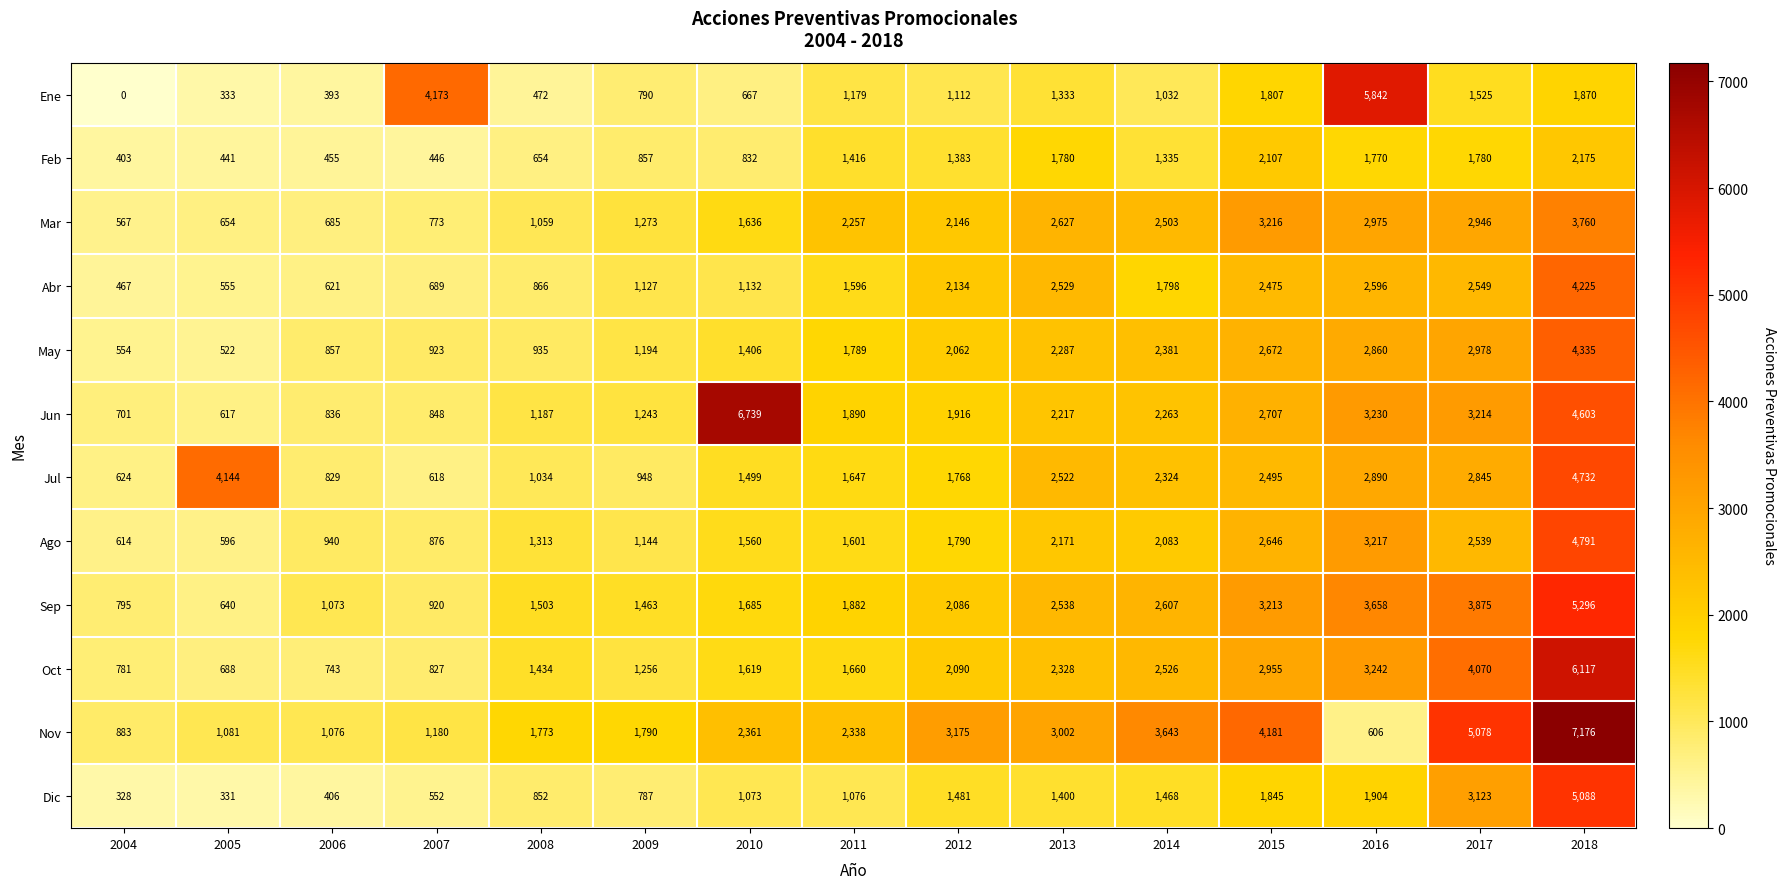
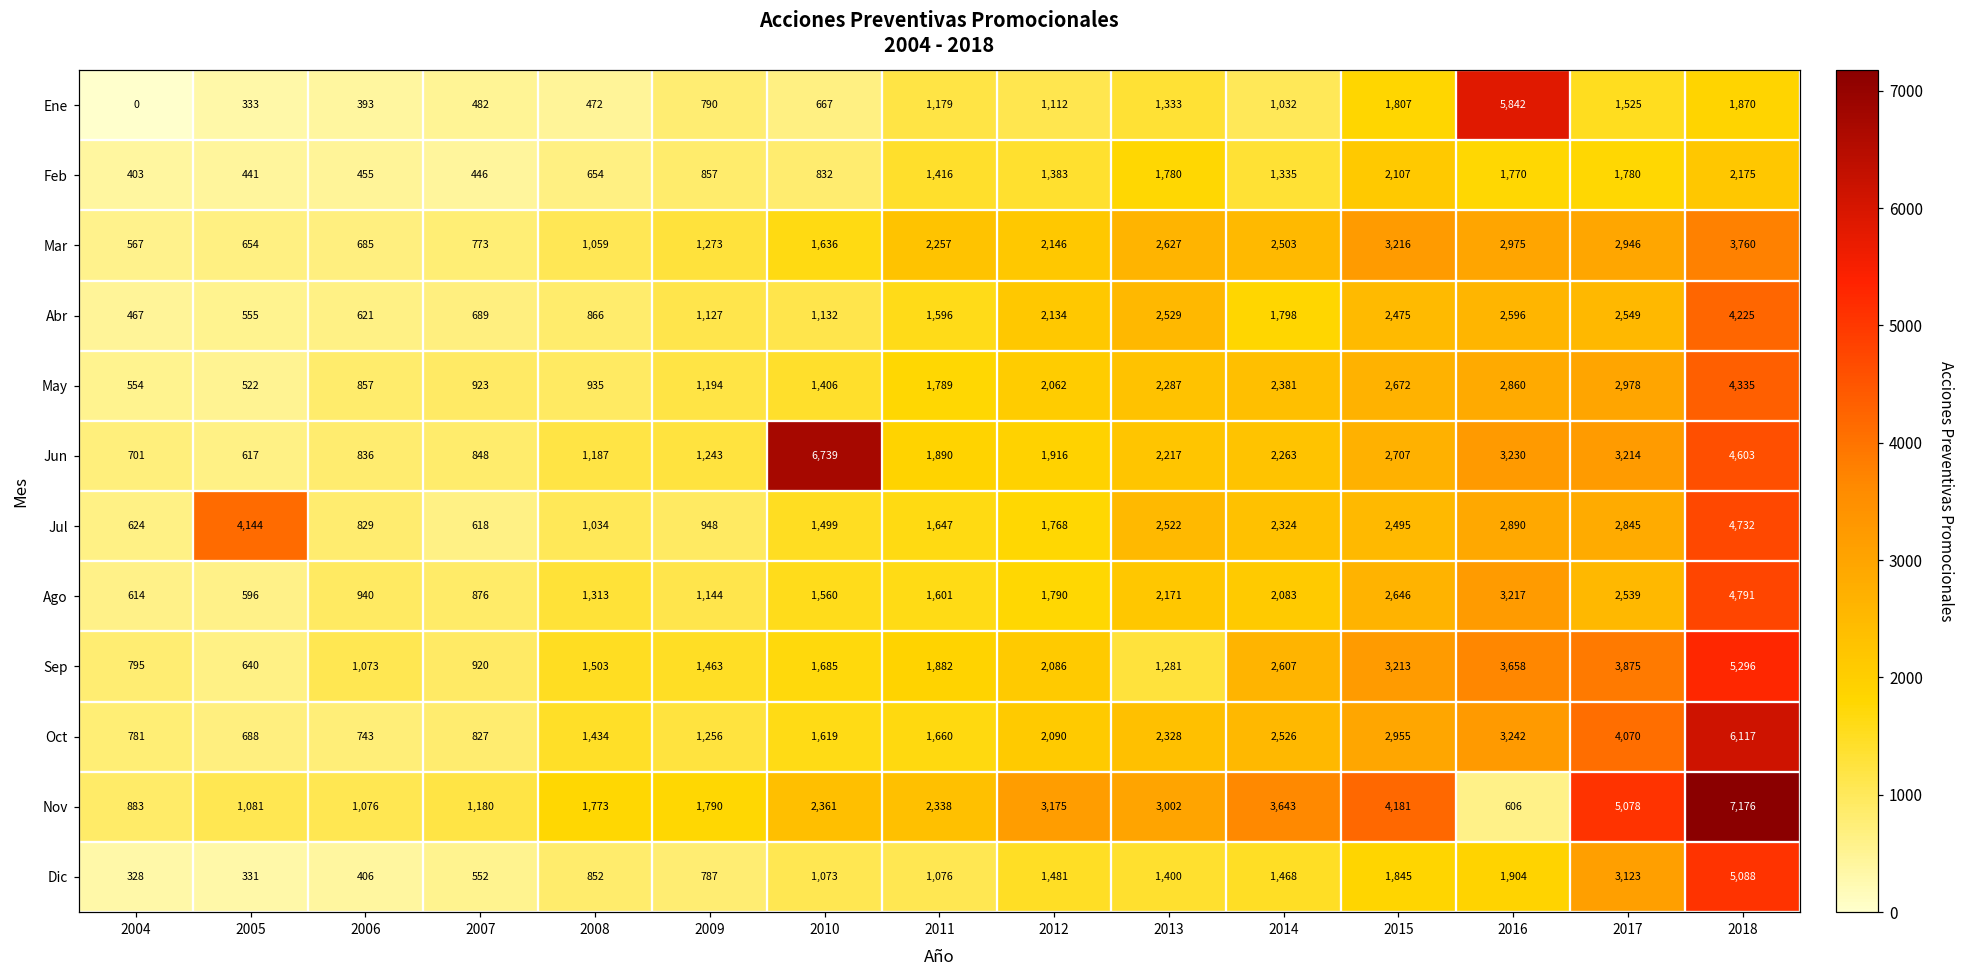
Ene, 2007: 4,173 -> 482
Sep, 2013: 2,538 -> 1,281
